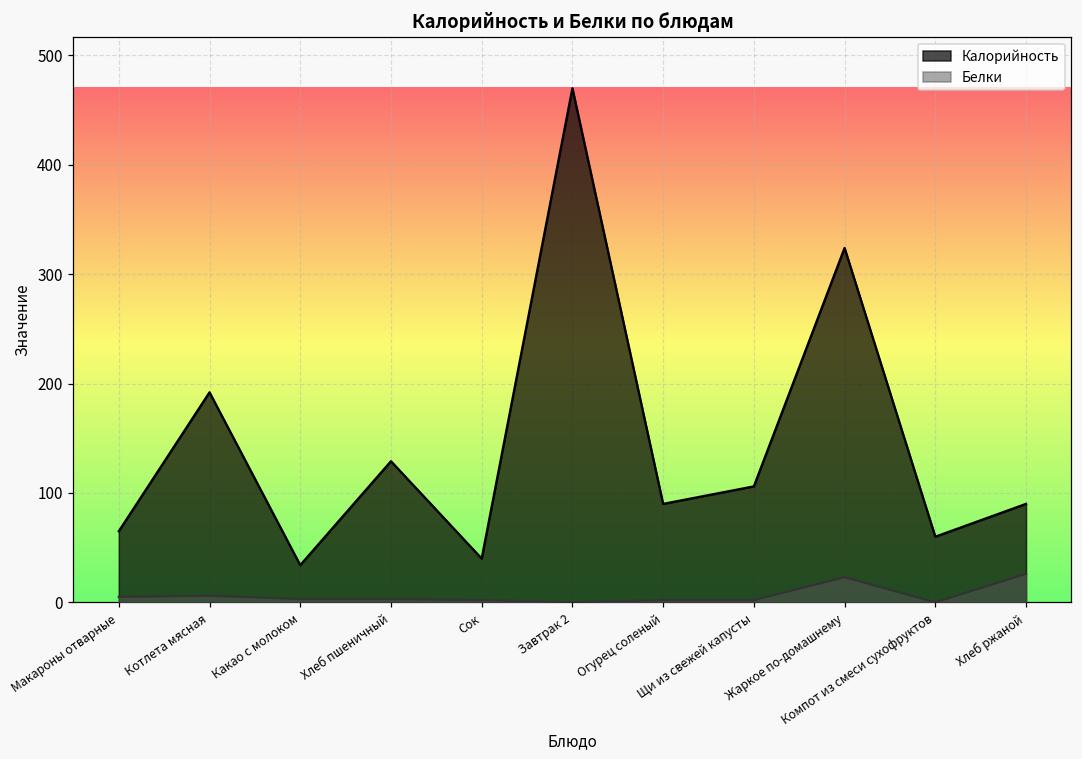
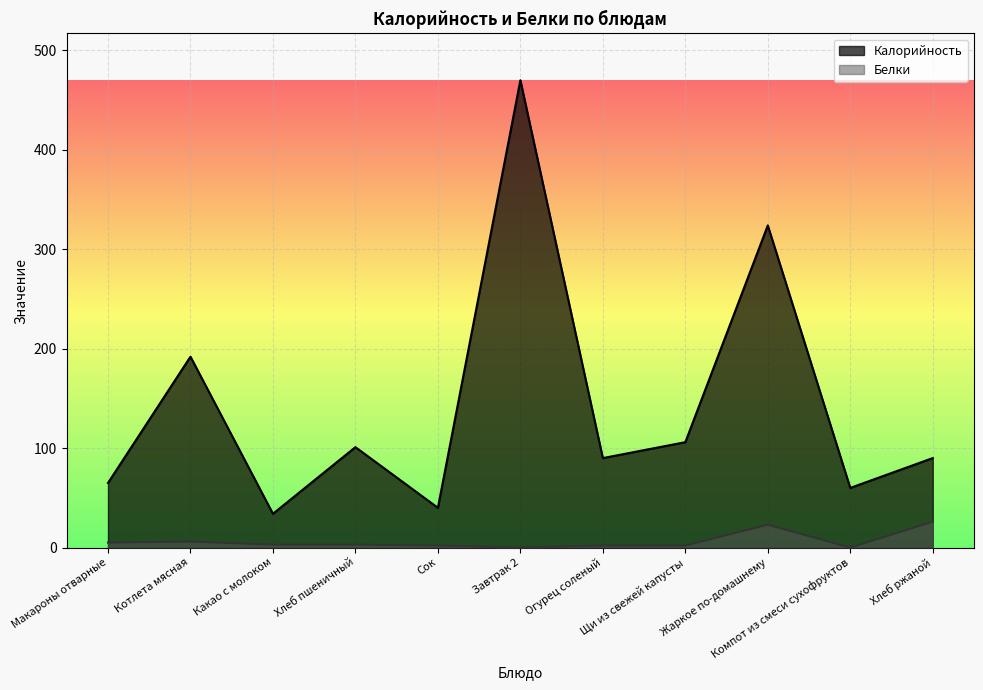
Калорийность, Хлеб пшеничный: 130 -> 100
